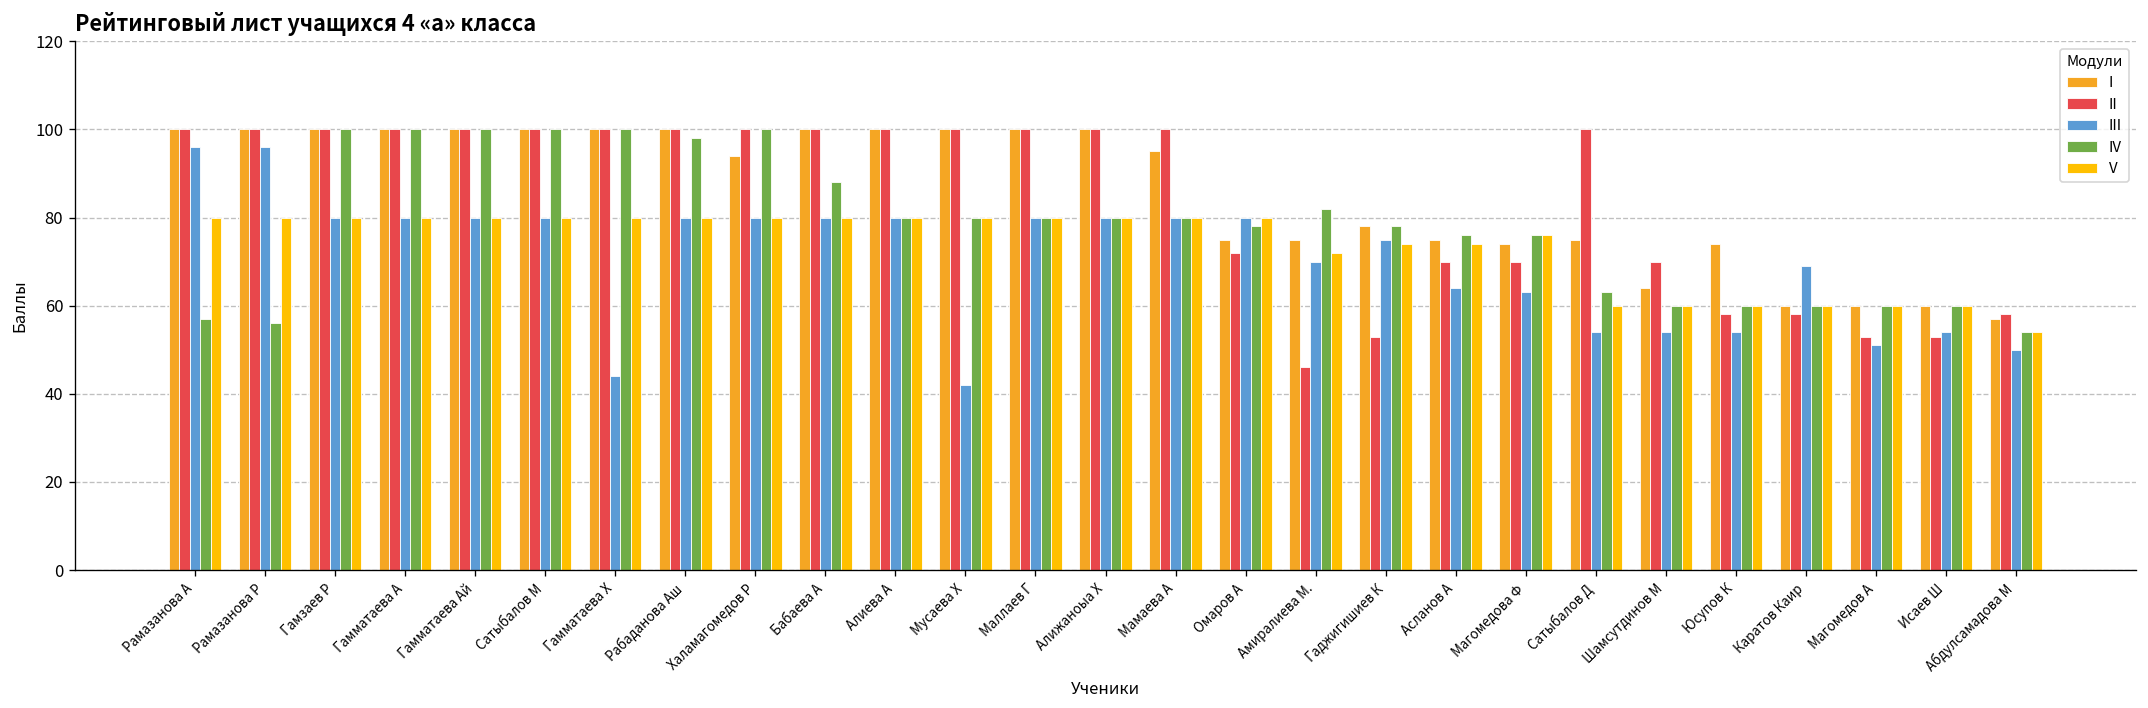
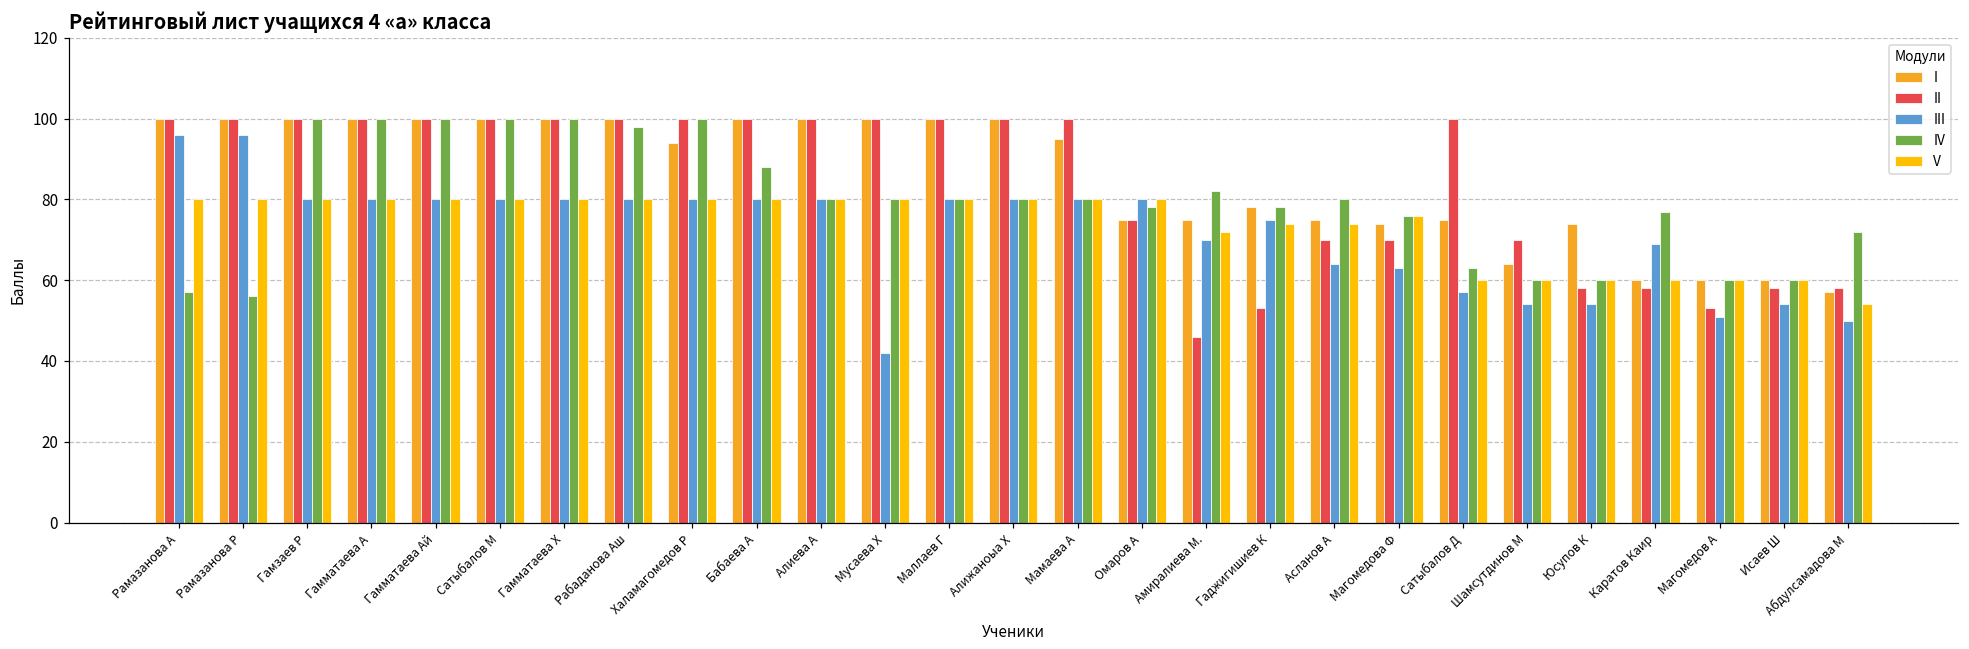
III, Гамматаева Х: 44 -> 80
II, Омаров А: 72 -> 75
IV, Асланов А: 76 -> 80
III, Сатыбалов Д: 54 -> 57
IV, Каратов Каир: 60 -> 77
II, Исаев Ш: 53 -> 58
IV, Абдулсамадова М: 54 -> 72
